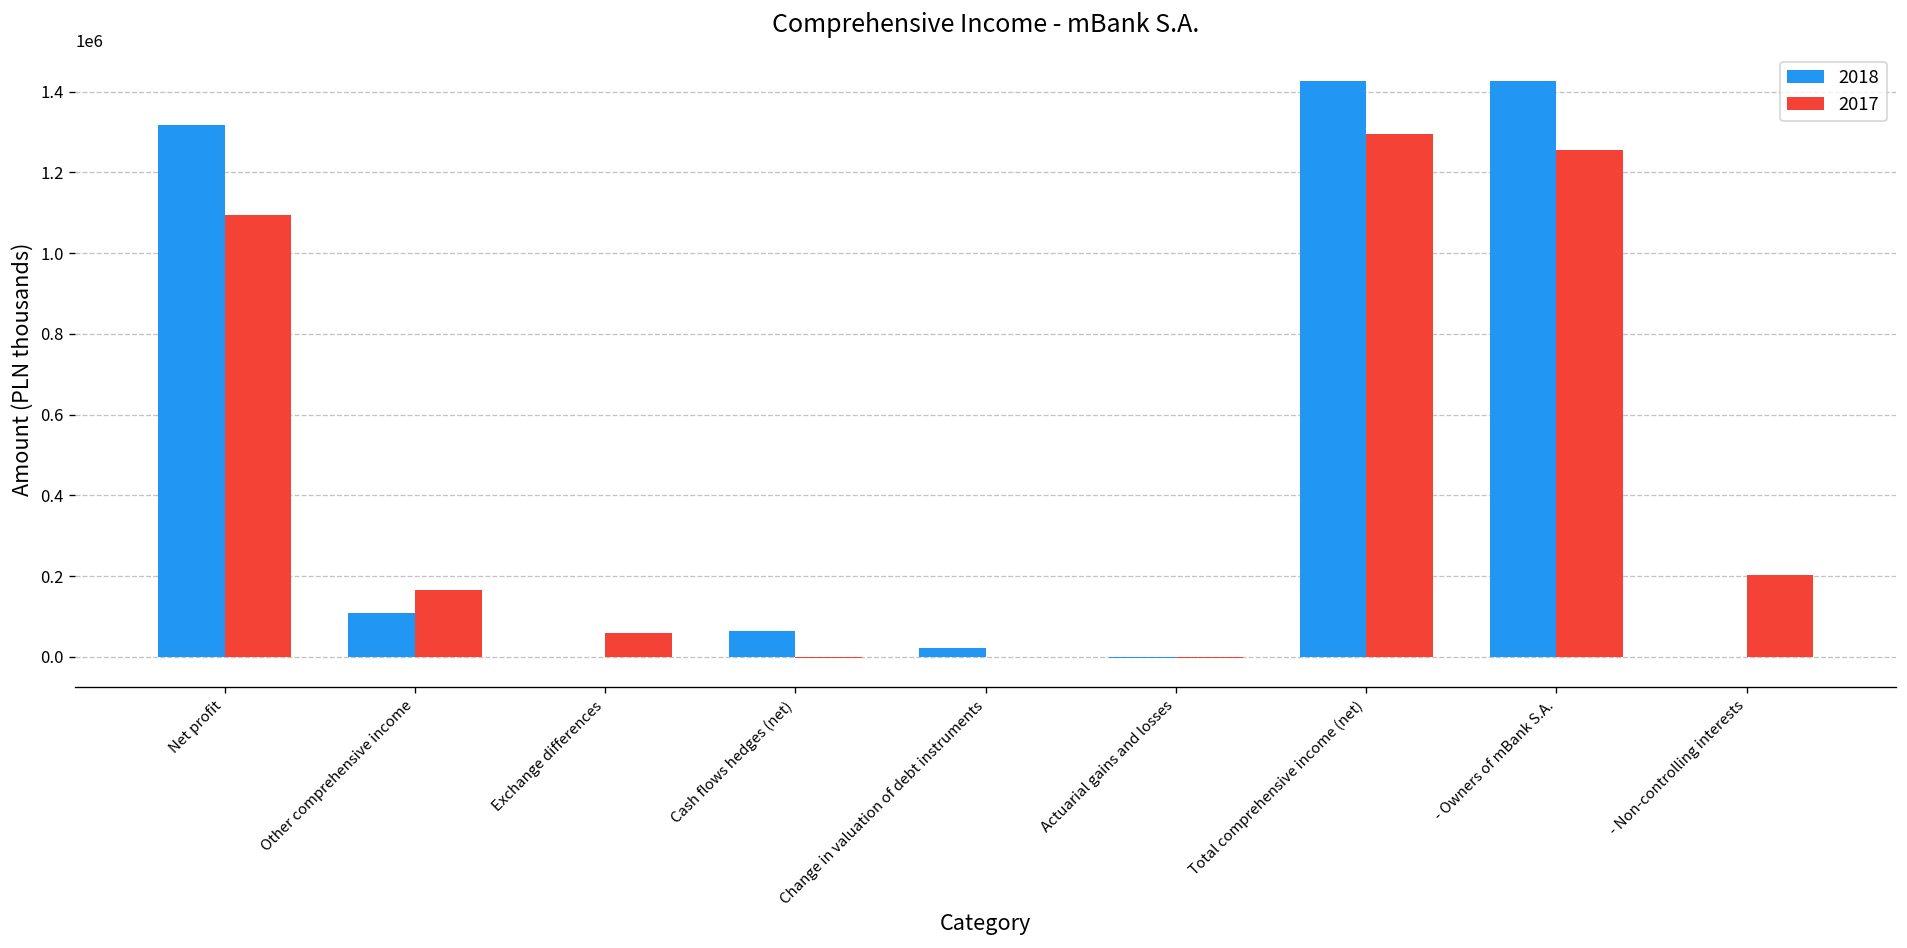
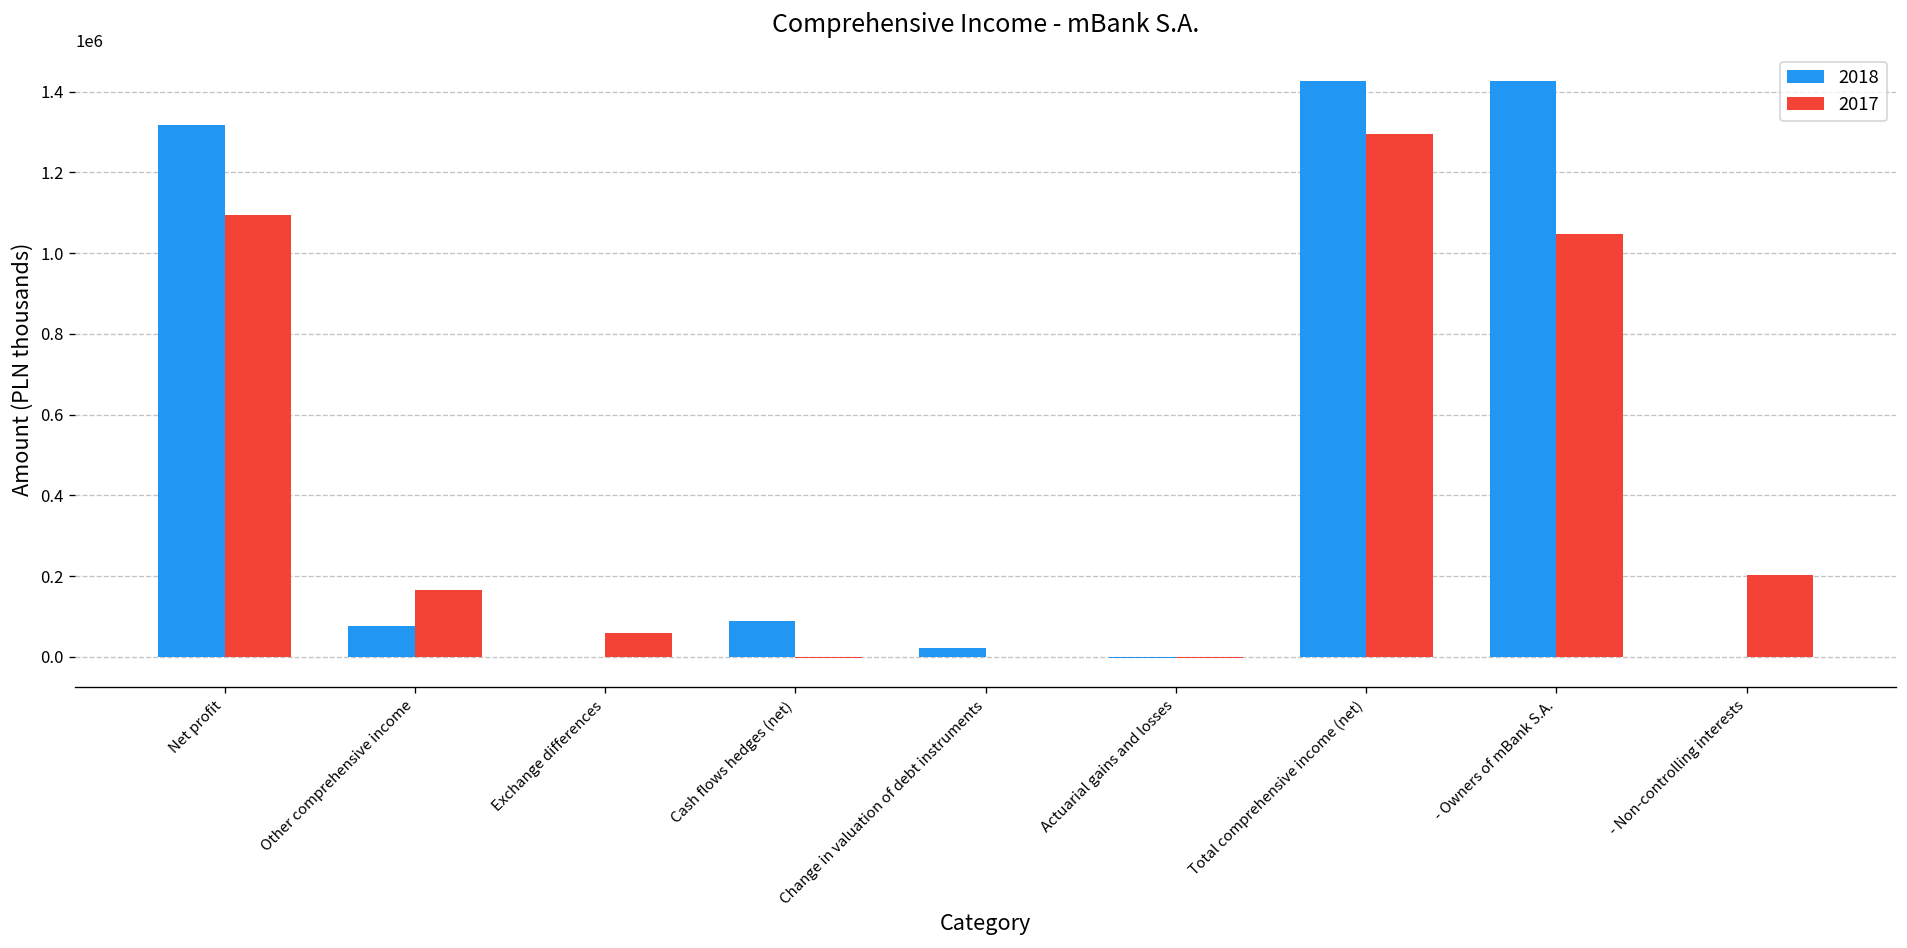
2018, Other comprehensive income: 110000 -> 80000
2018, Cash flows hedges (net): 70000 -> 90000
2017, - Owners of mBank S.A.: 1260000 -> 1050000
